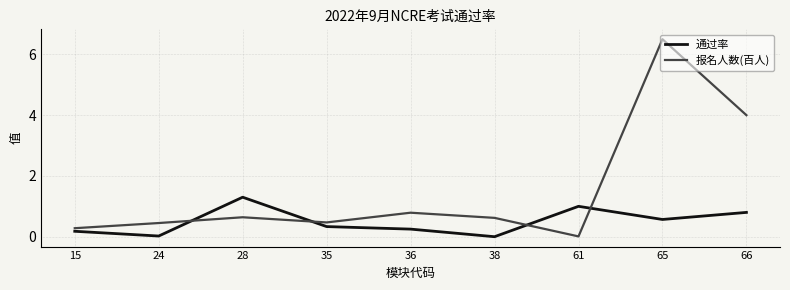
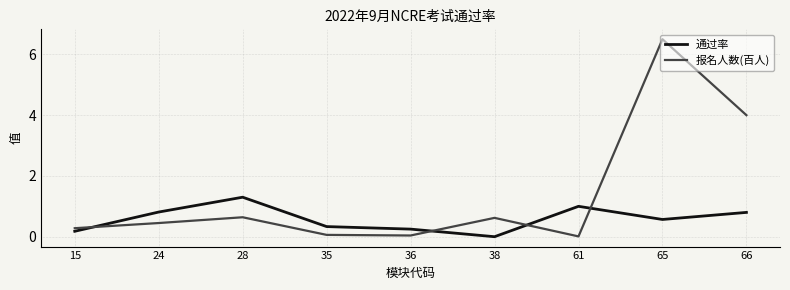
通过率, 24: 0.0 -> 0.8
报名人数(百人), 35: 0.5 -> 0.1
报名人数(百人), 36: 0.8 -> 0.0
